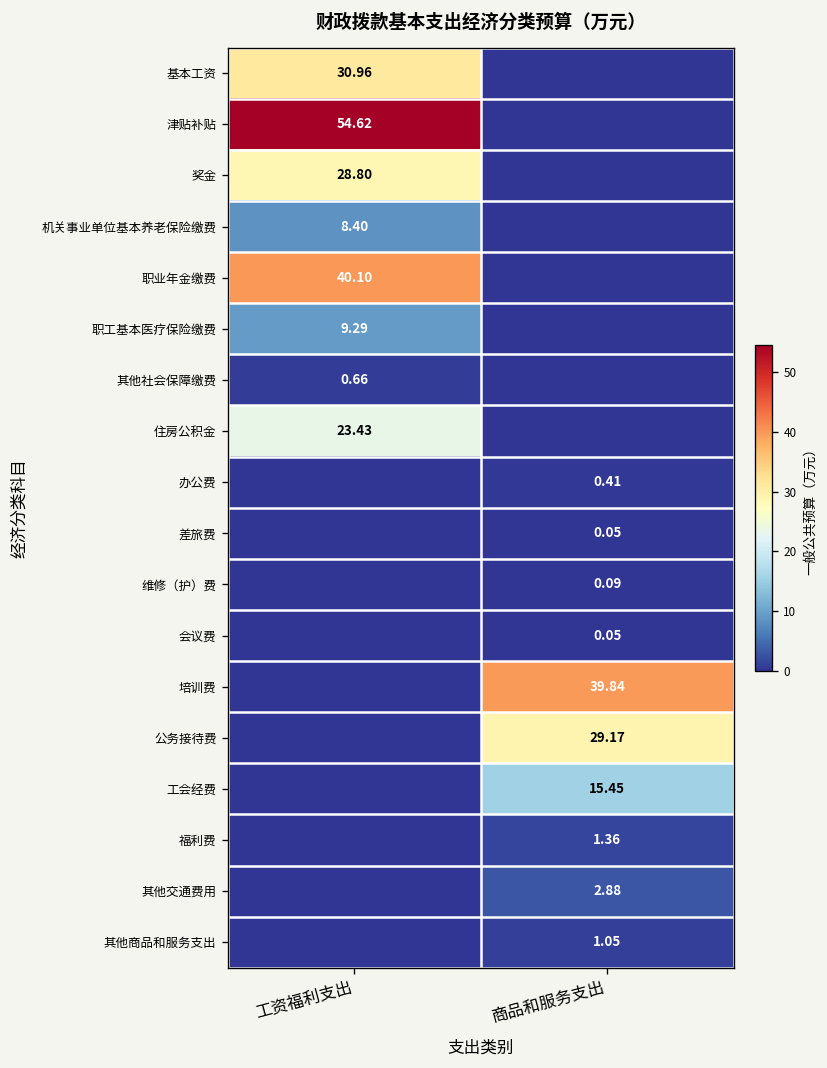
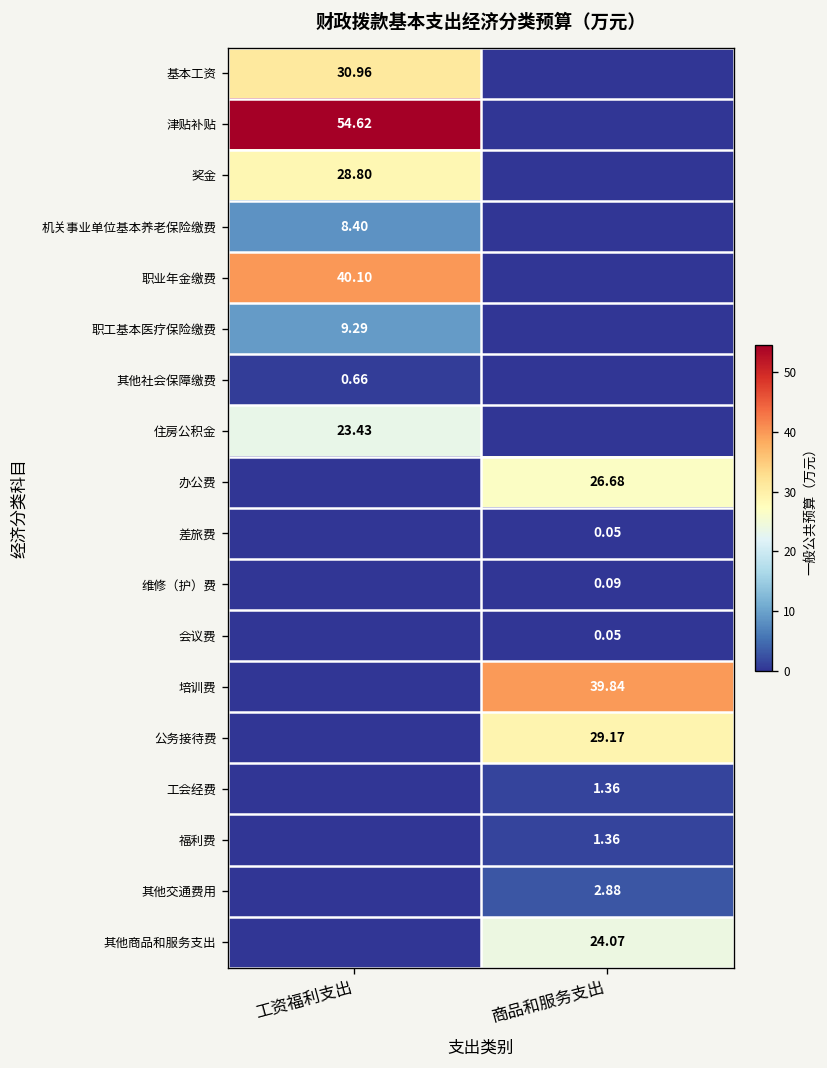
办公费, 商品和服务支出: 0.41 -> 26.68
工会经费, 商品和服务支出: 15.45 -> 1.36
其他商品和服务支出, 商品和服务支出: 1.05 -> 24.07
